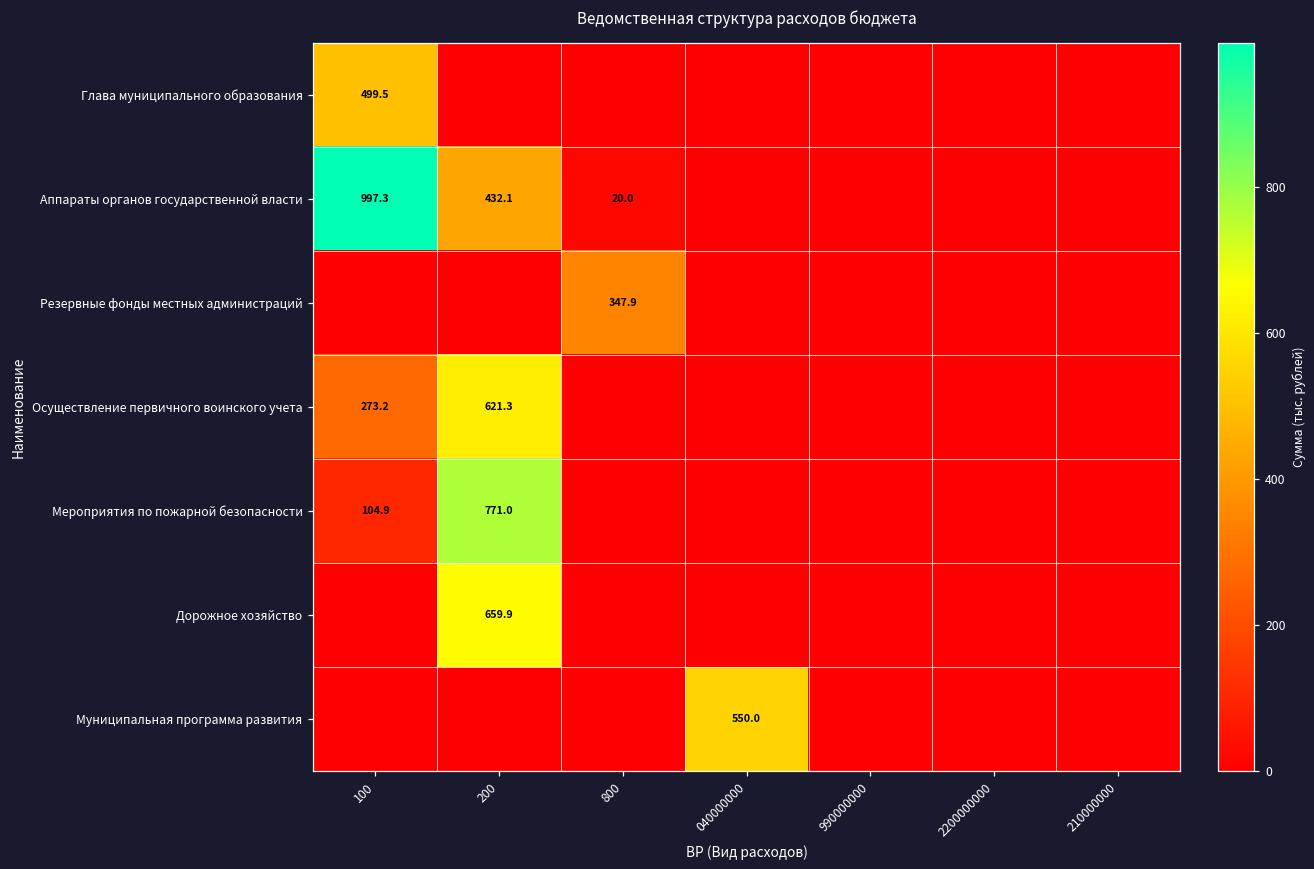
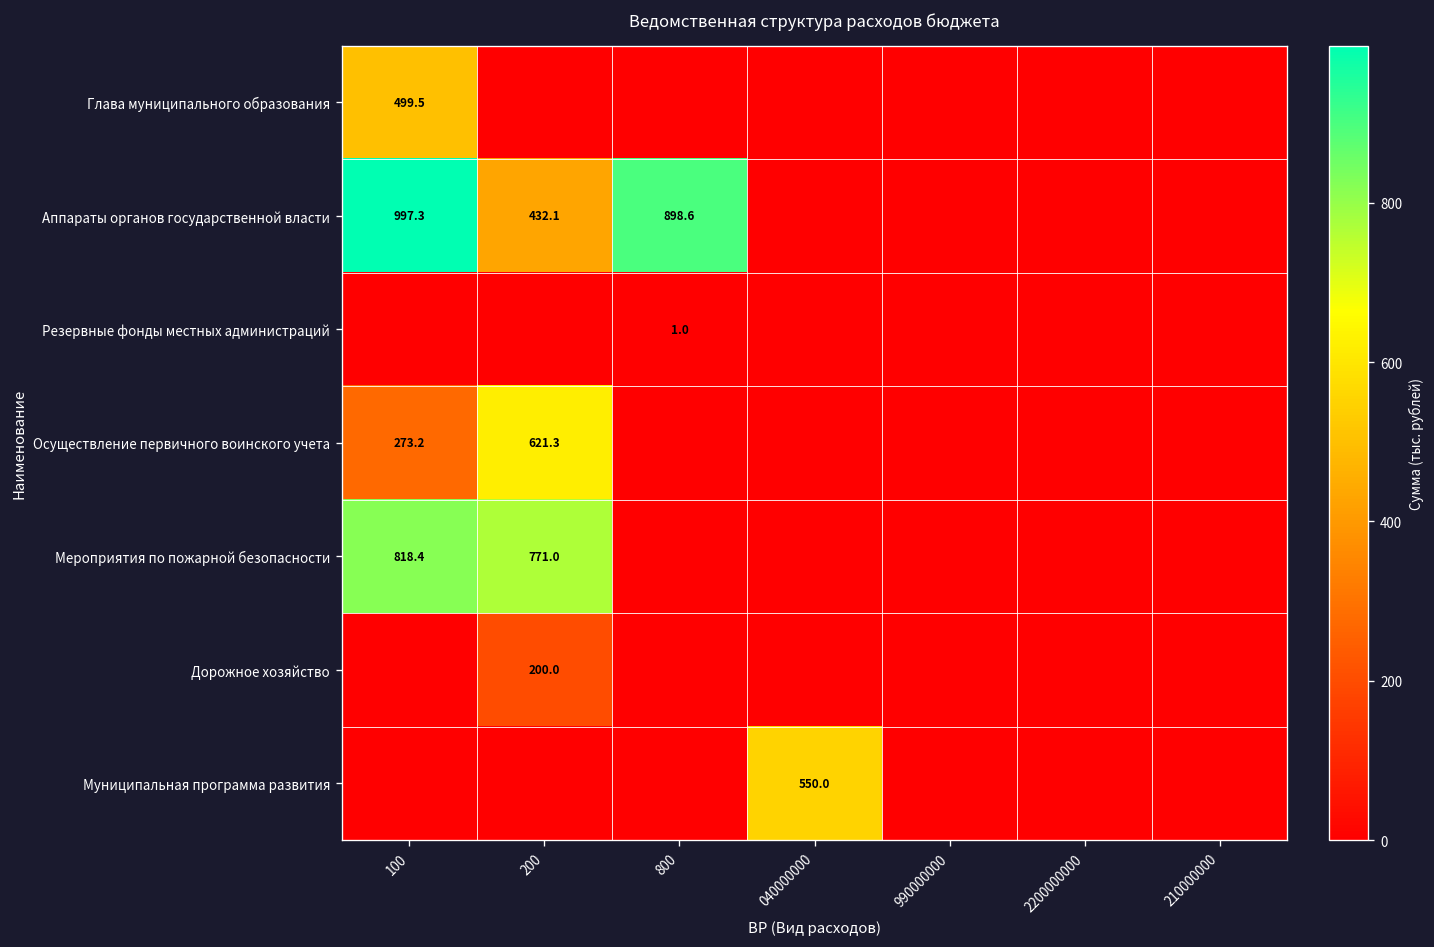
Аппараты органов государственной власти, 800: 20.0 -> 898.6
Резервные фонды местных администраций, 800: 347.9 -> 1.0
Мероприятия по пожарной безопасности, 100: 104.9 -> 818.4
Дорожное хозяйство, 200: 659.9 -> 200.0
